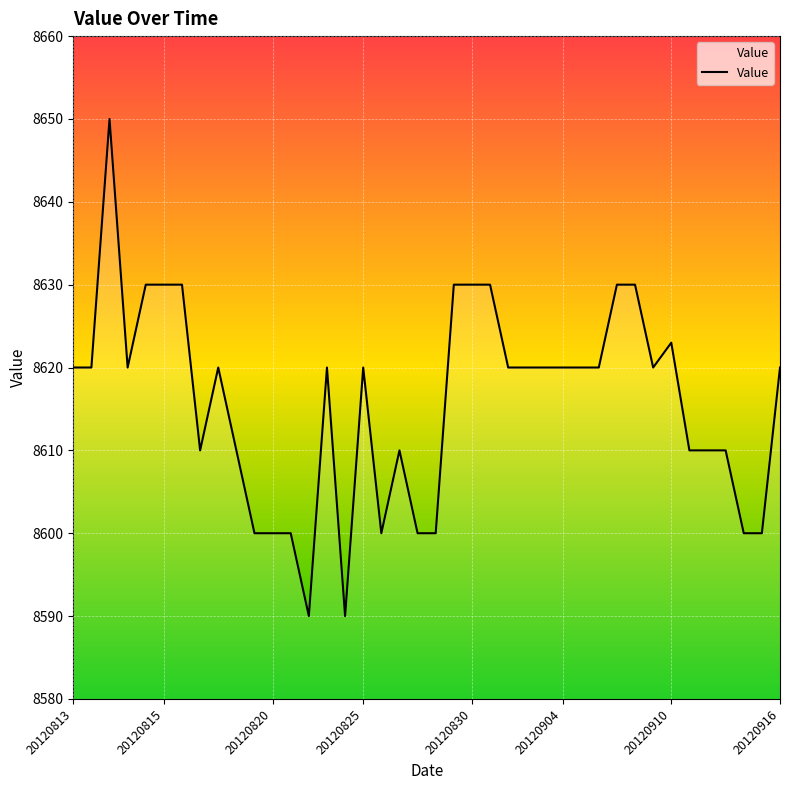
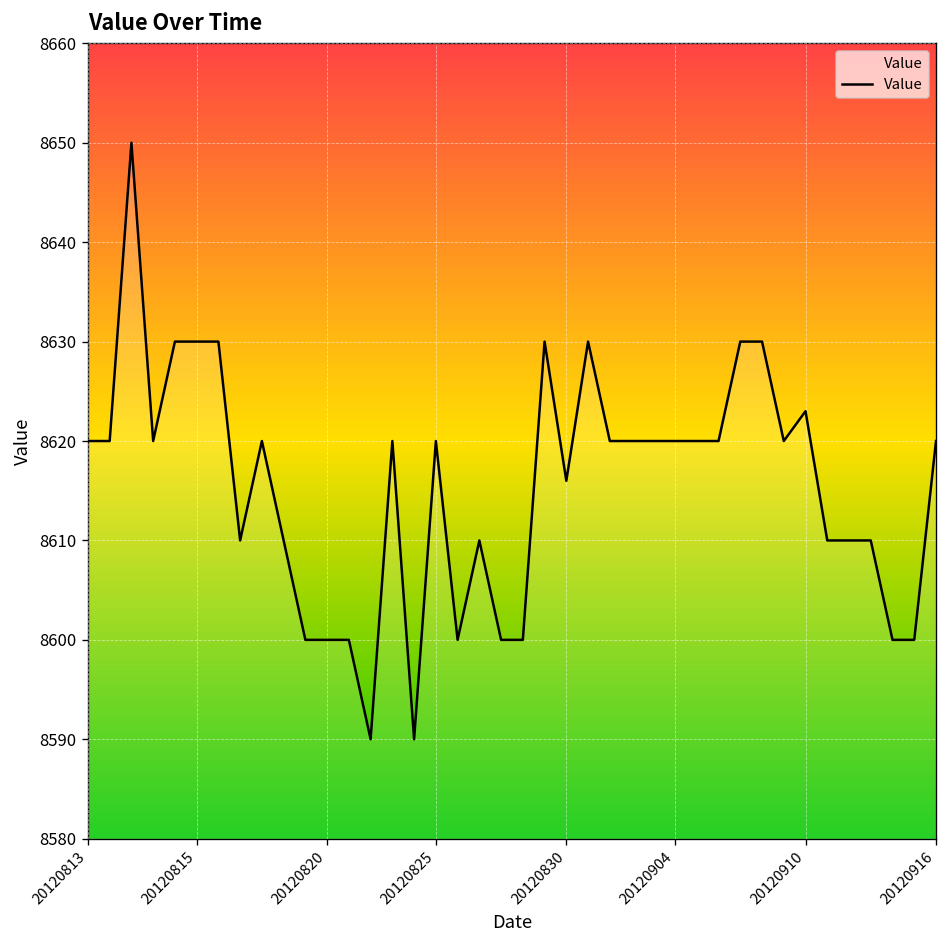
20120830: 8630 -> 8616
